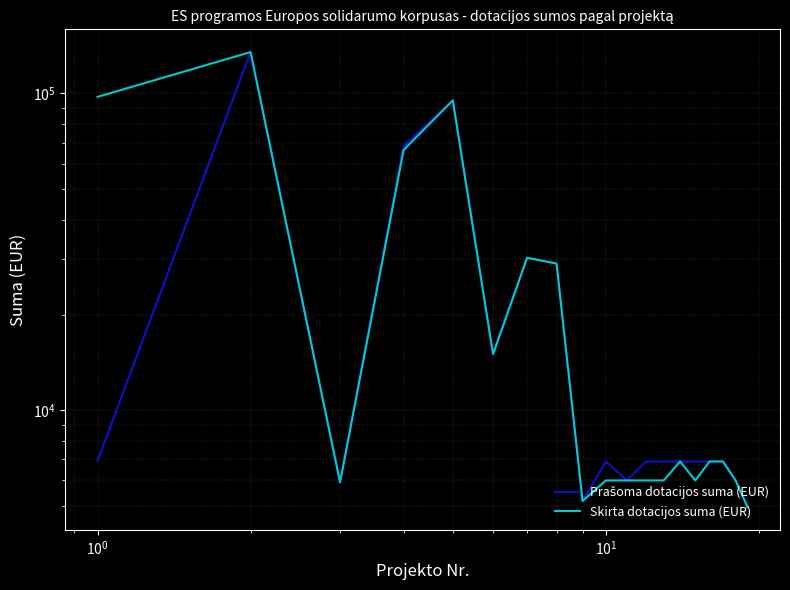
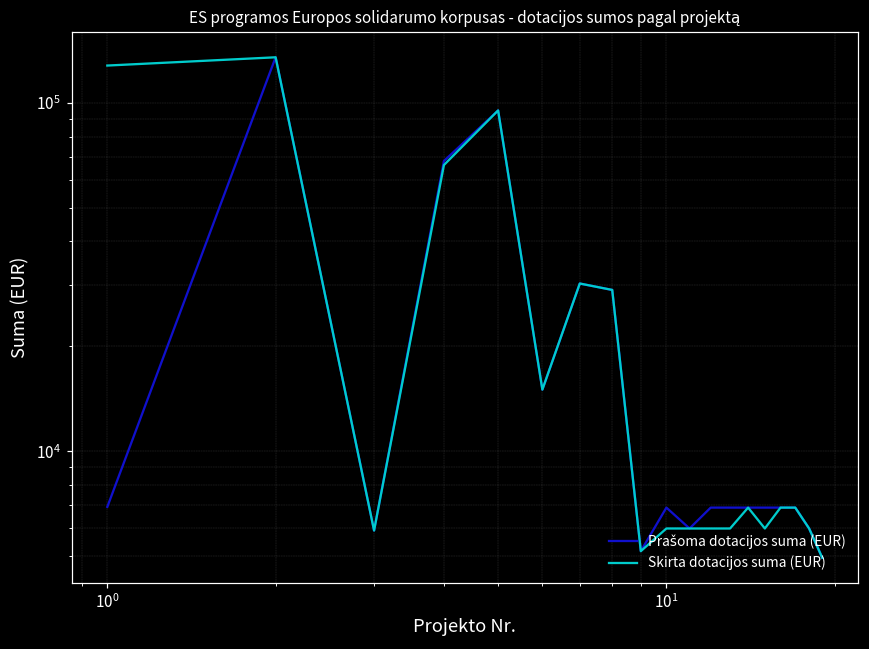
Skirta dotacijos suma (EUR), 10^0: 98000 -> 128000
